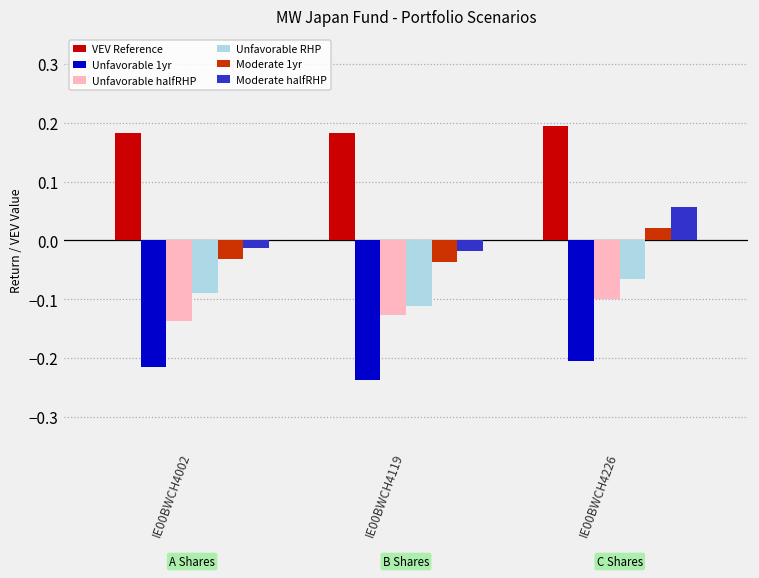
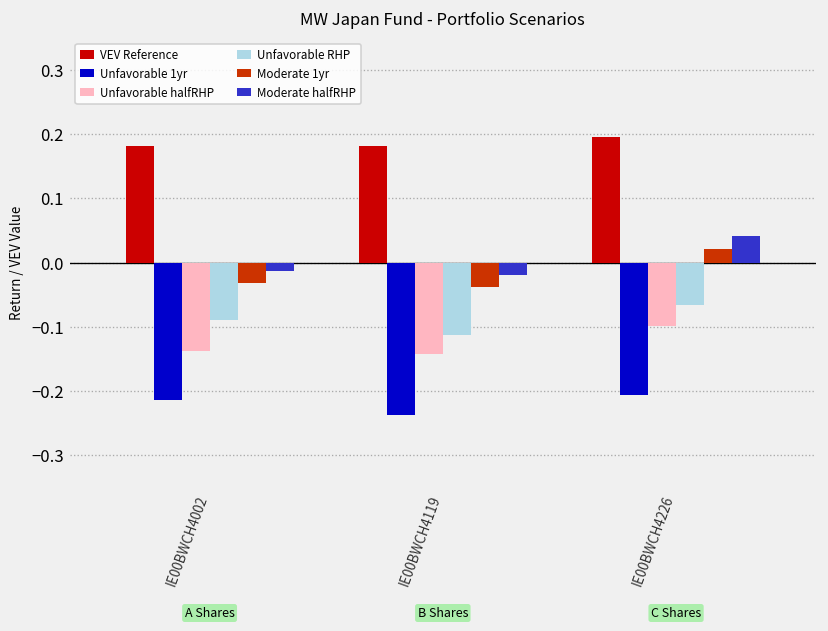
Unfavorable halfRHP, IE00BWCH4119: -0.13 -> -0.14
Moderate halfRHP, IE00BWCH4226: 0.06 -> 0.04
